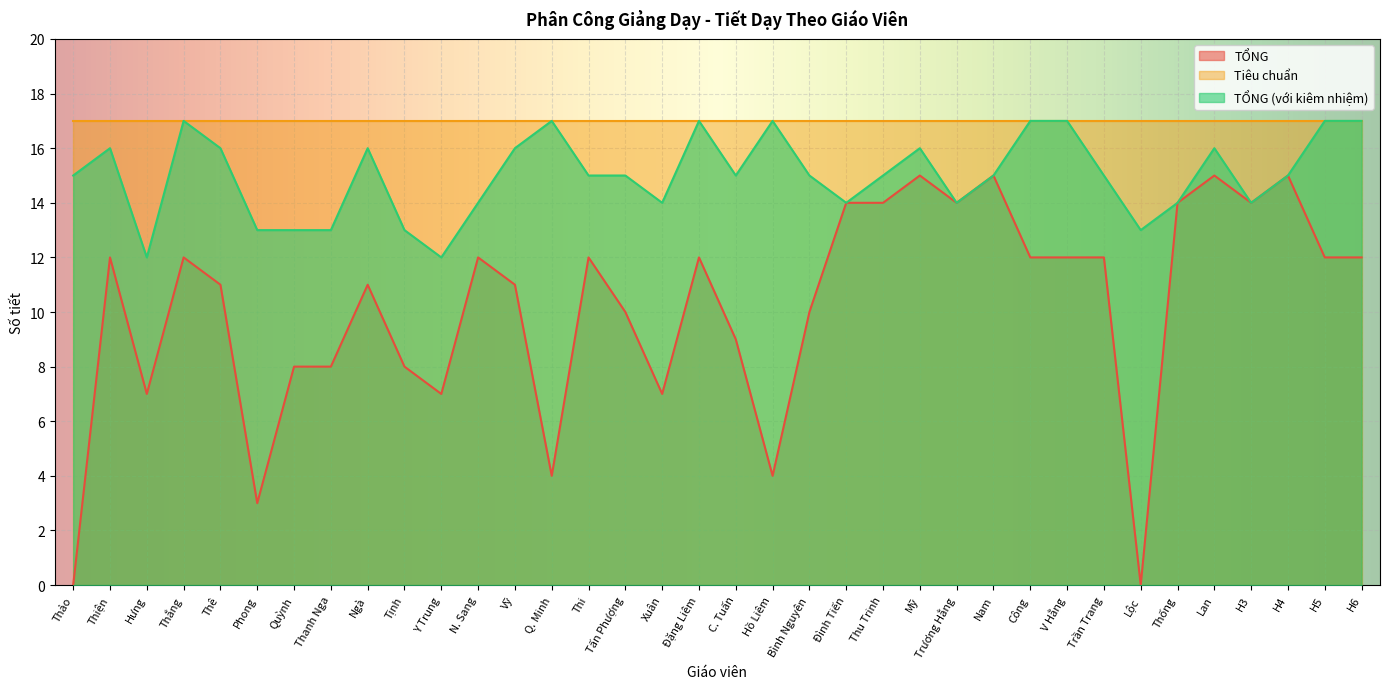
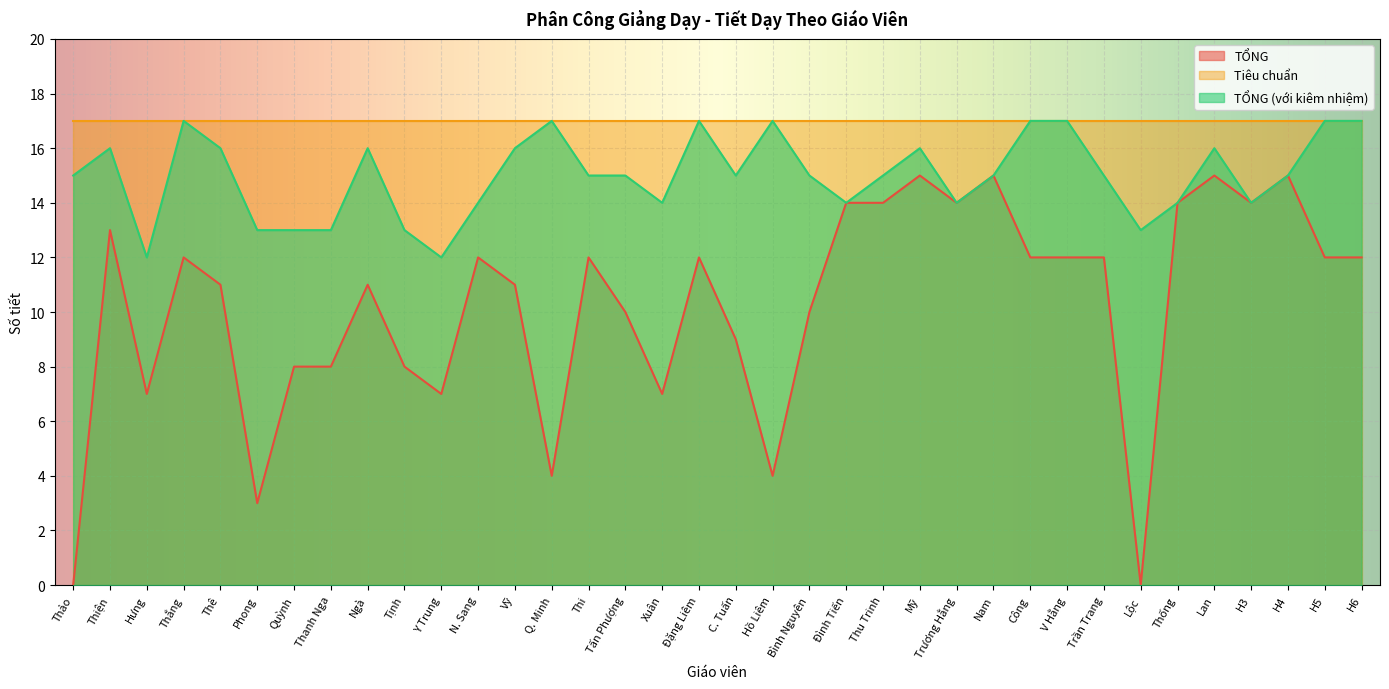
TỔNG, Thiện: 12 -> 13
